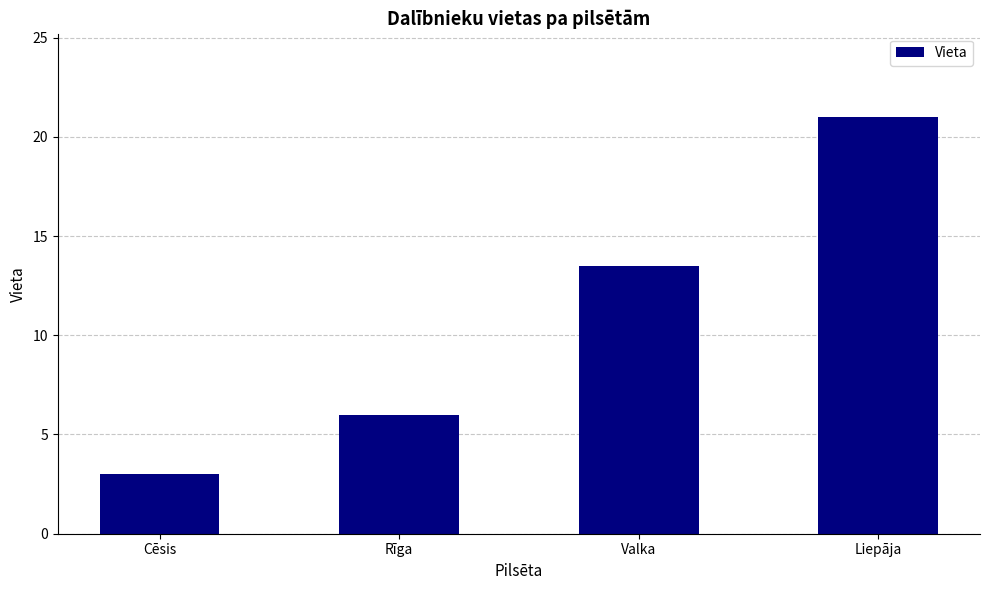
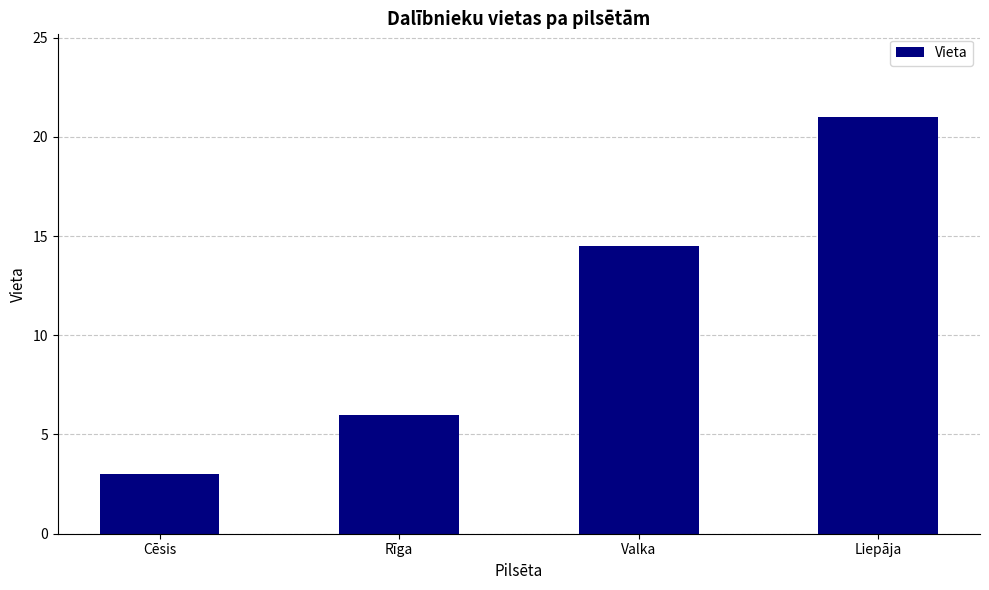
Valka: 13.5 -> 14.5
